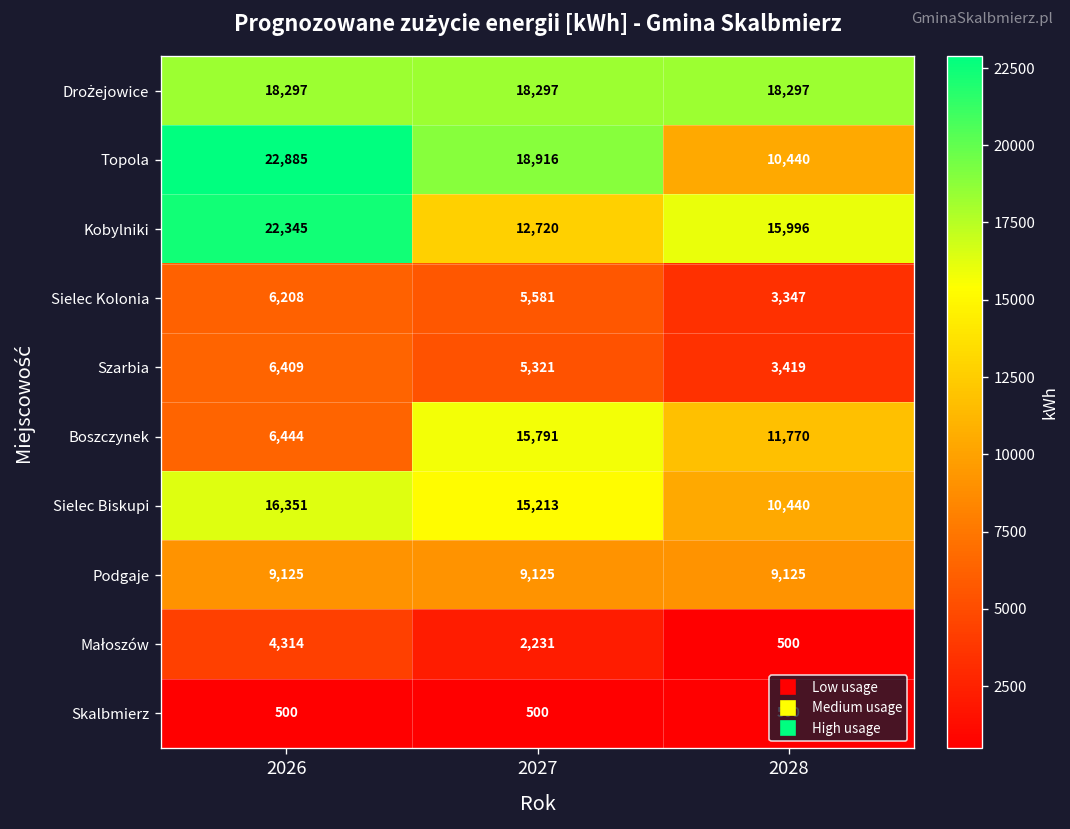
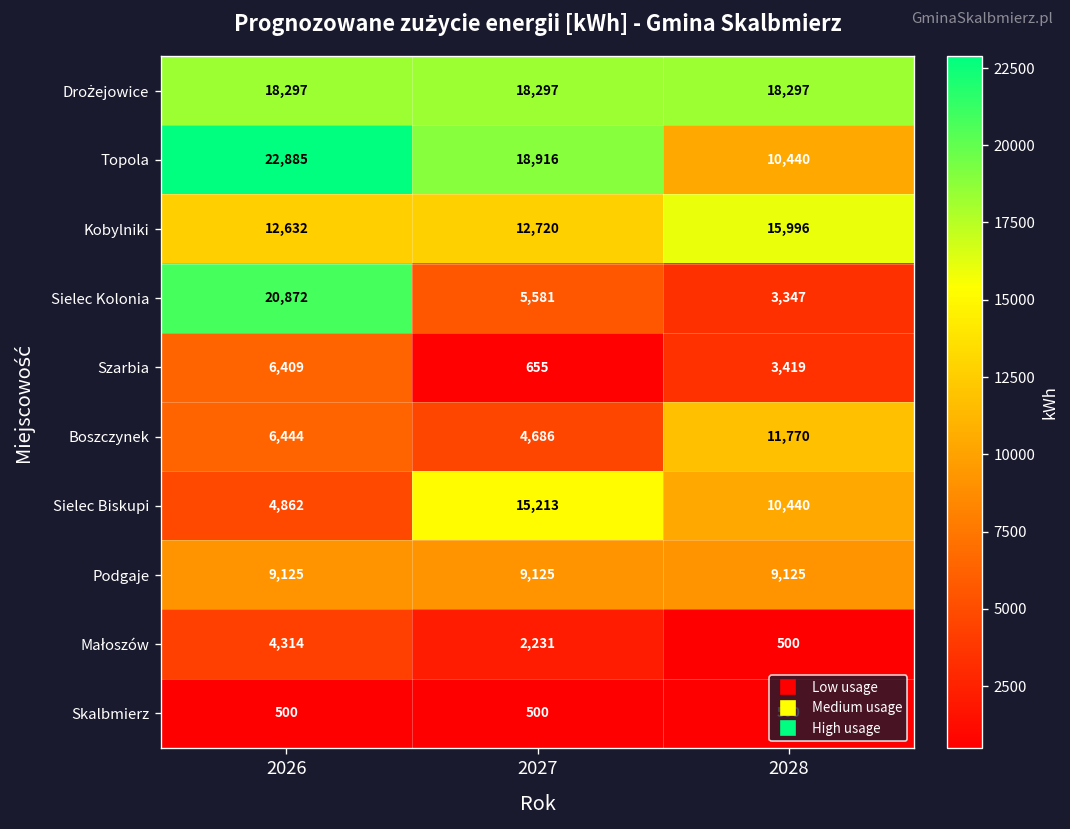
Kobylniki, 2026: 22,345 -> 12,632
Sielec Kolonia, 2026: 6,208 -> 20,872
Szarbia, 2027: 5,321 -> 655
Boszczynek, 2027: 15,791 -> 4,686
Sielec Biskupi, 2026: 16,351 -> 4,862
